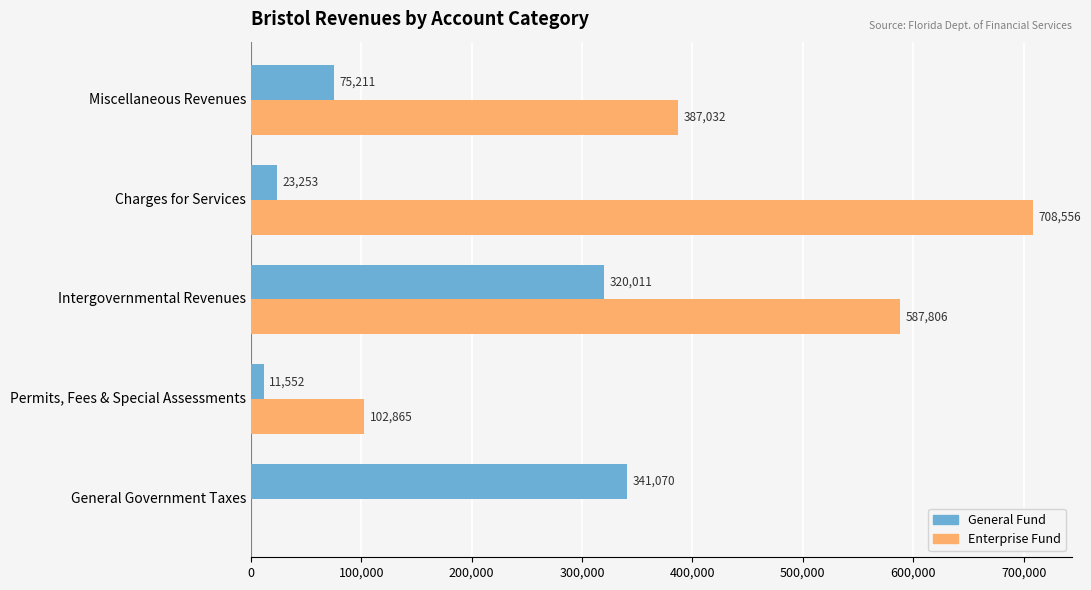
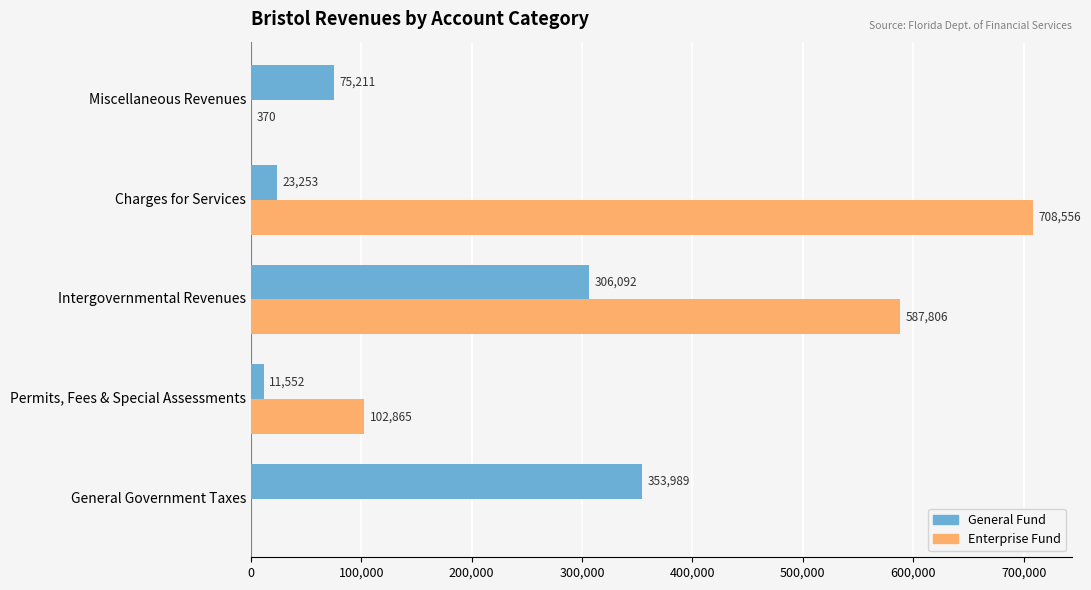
Enterprise Fund, Miscellaneous Revenues: 387,032 -> 370
General Fund, Intergovernmental Revenues: 320,011 -> 306,092
General Fund, General Government Taxes: 341,070 -> 353,989
